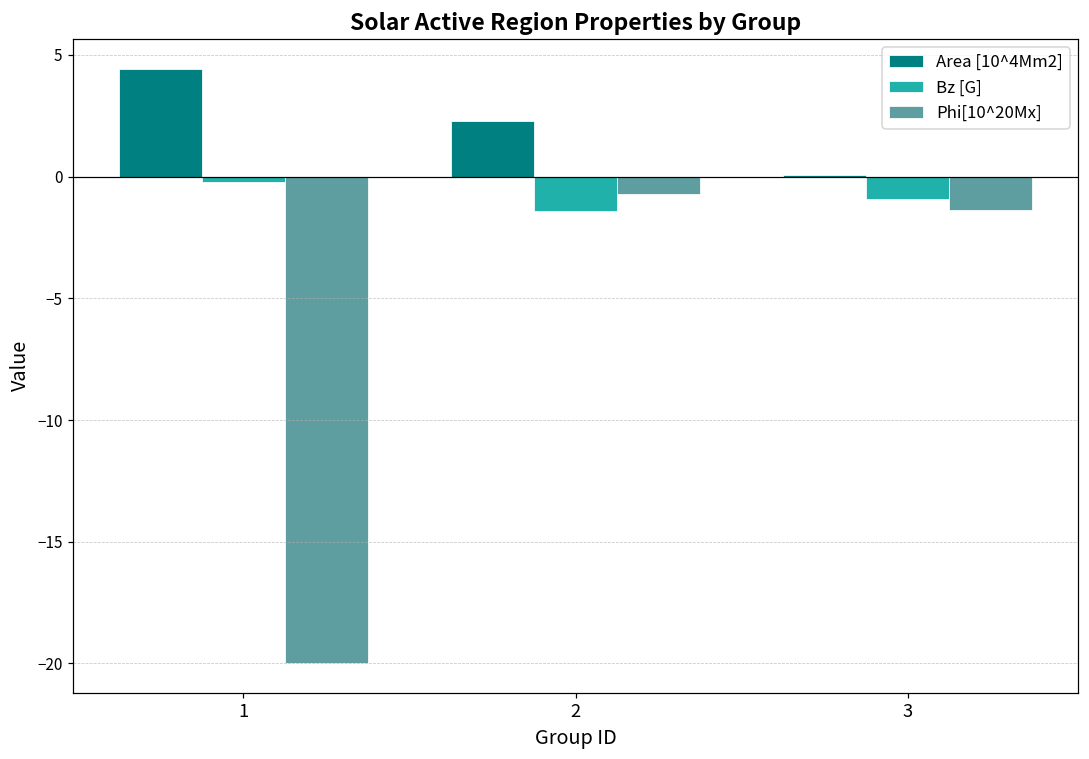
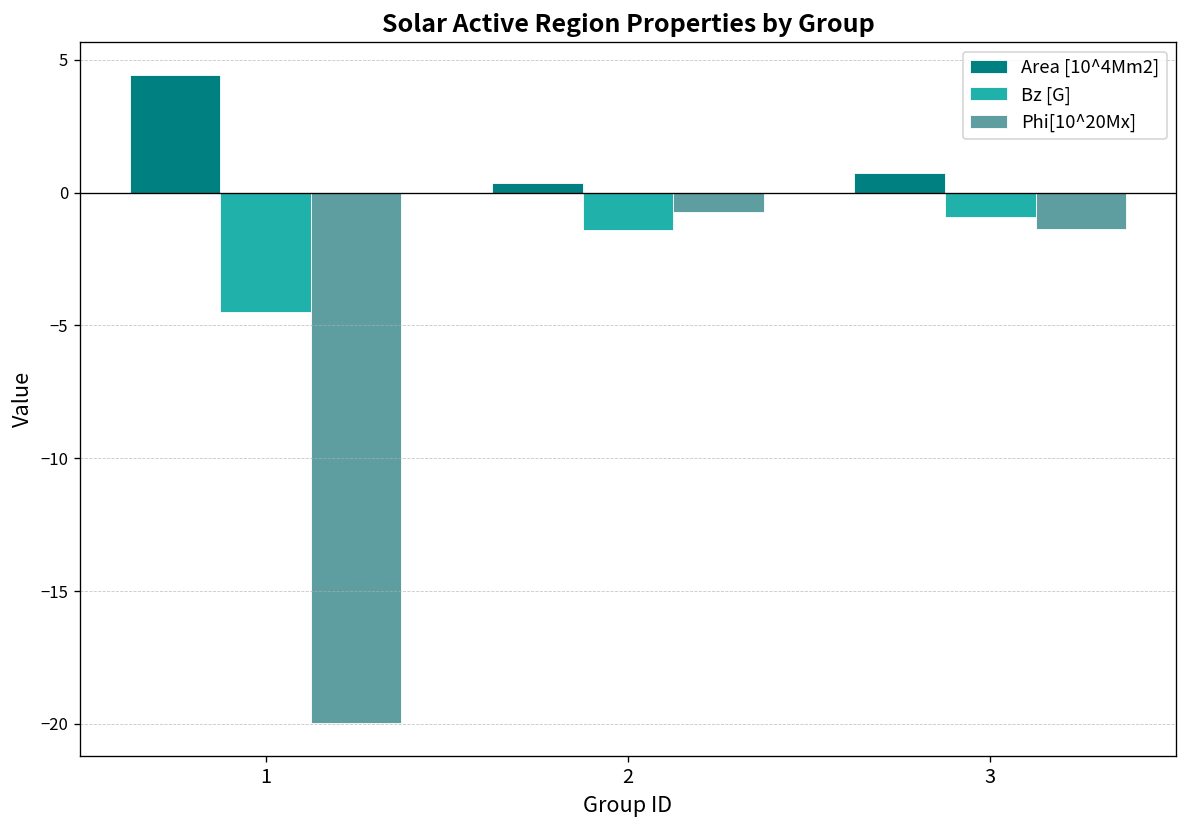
Bz [G], 1: -0.2 -> -4.5
Area [10^4Mm2], 2: 2.3 -> 0.4
Area [10^4Mm2], 3: 0.1 -> 0.7
